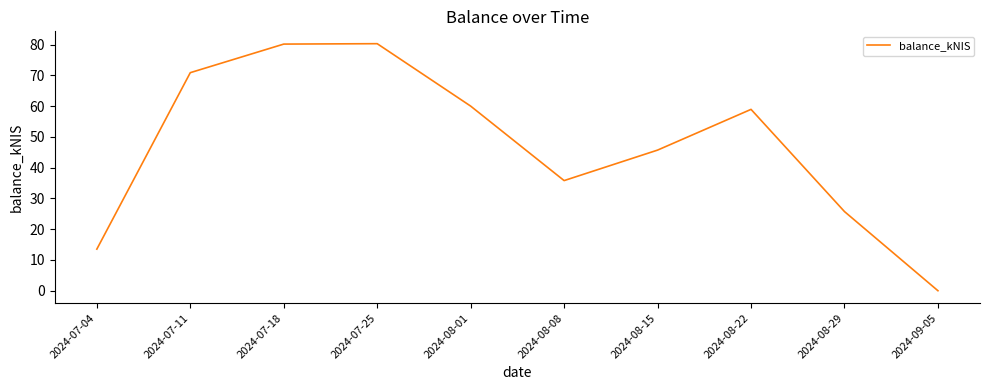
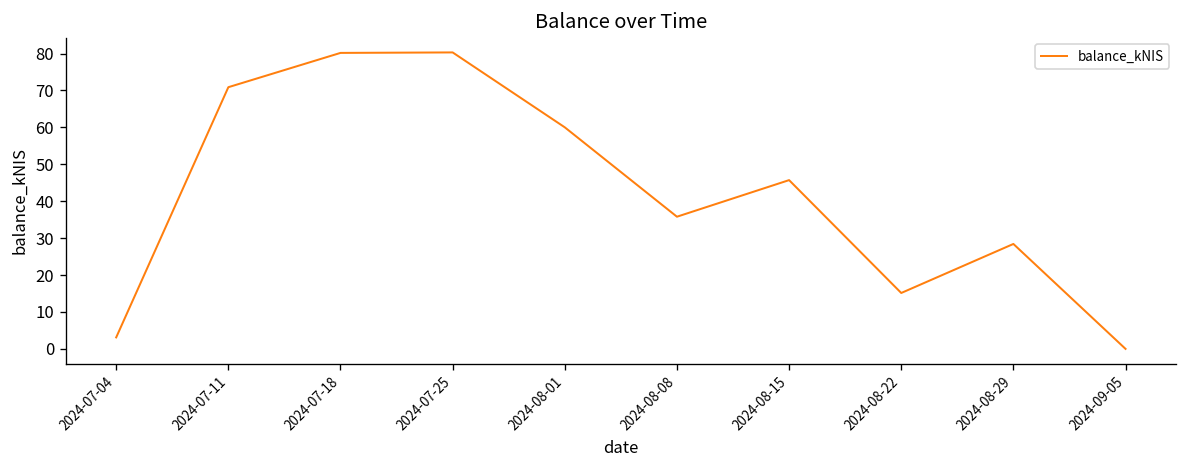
2024-07-04: 14 -> 3
2024-08-22: 59 -> 15
2024-08-29: 26 -> 28
